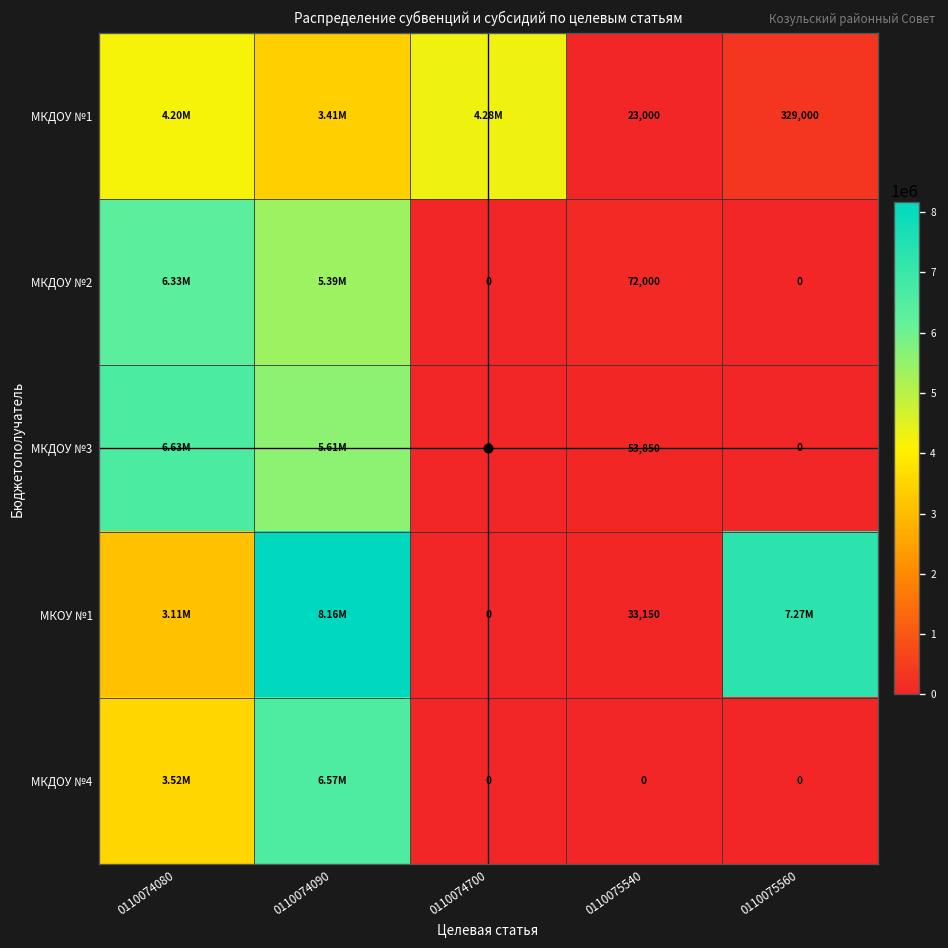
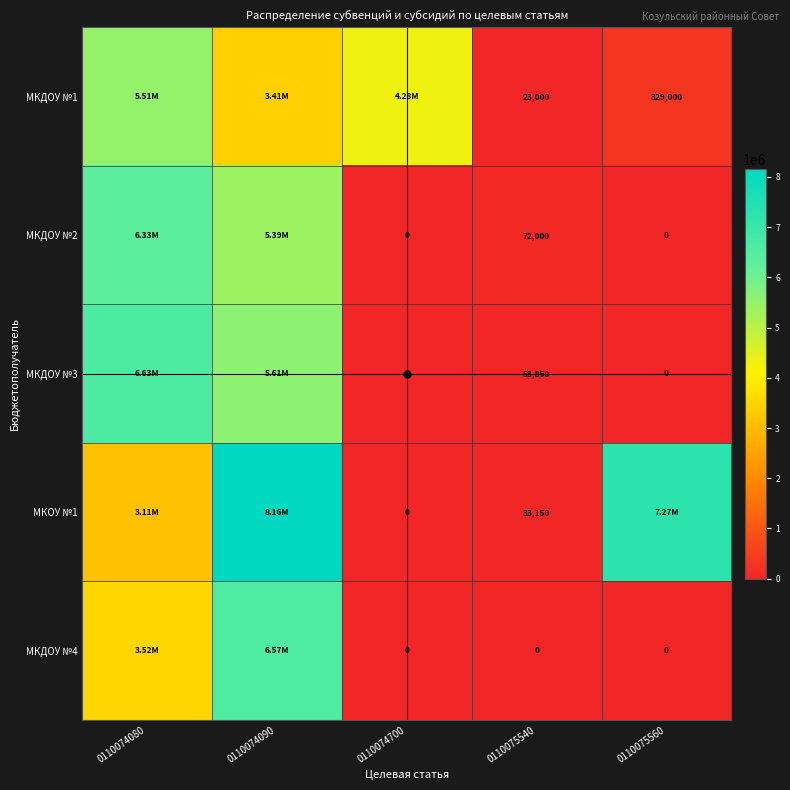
МКДОУ №1, 0110074080: 4.20M -> 5.51M
